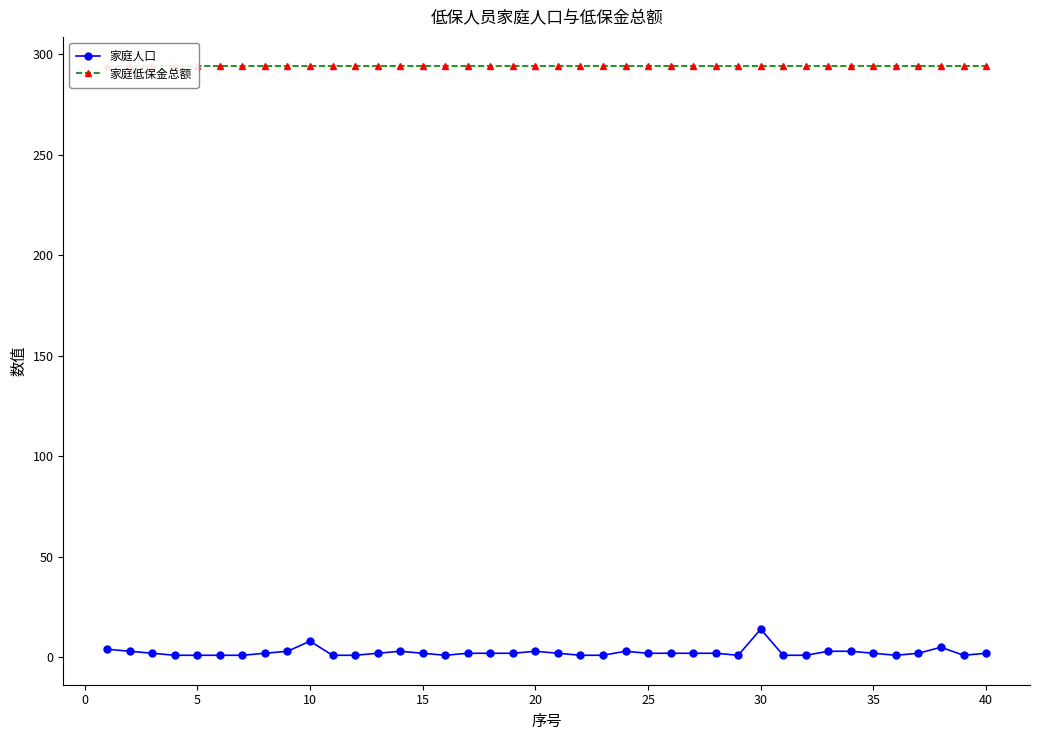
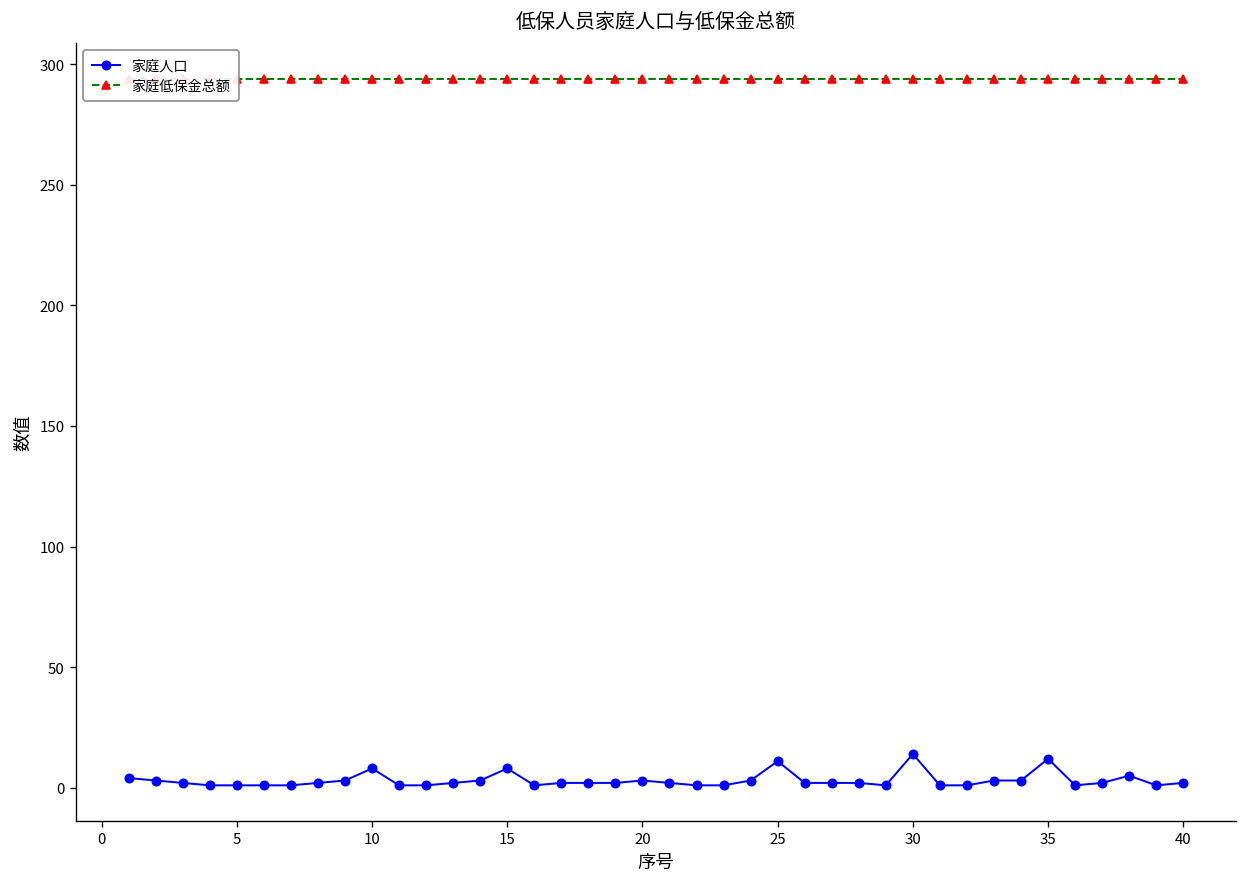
家庭人口, 15: 2 -> 8
家庭人口, 25: 2 -> 11
家庭人口, 35: 2 -> 12
